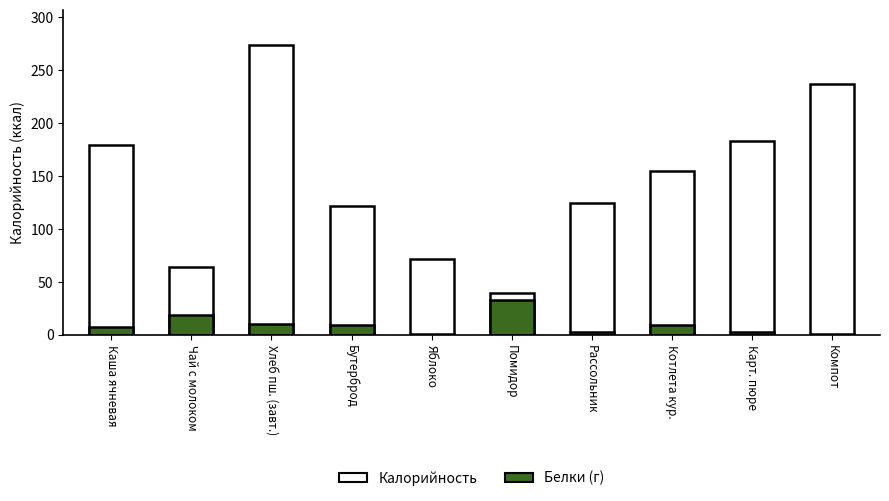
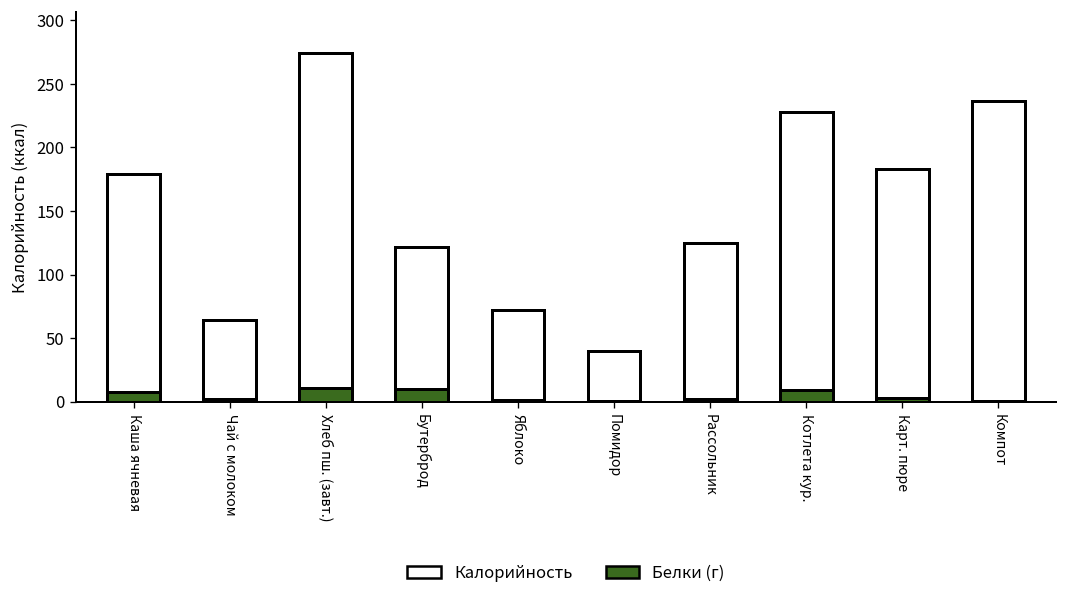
Белки (г), Чай с молоком: 18 -> 2
Белки (г), Помидор: 33 -> 1
Калорийность, Котлета кур.: 155 -> 228
